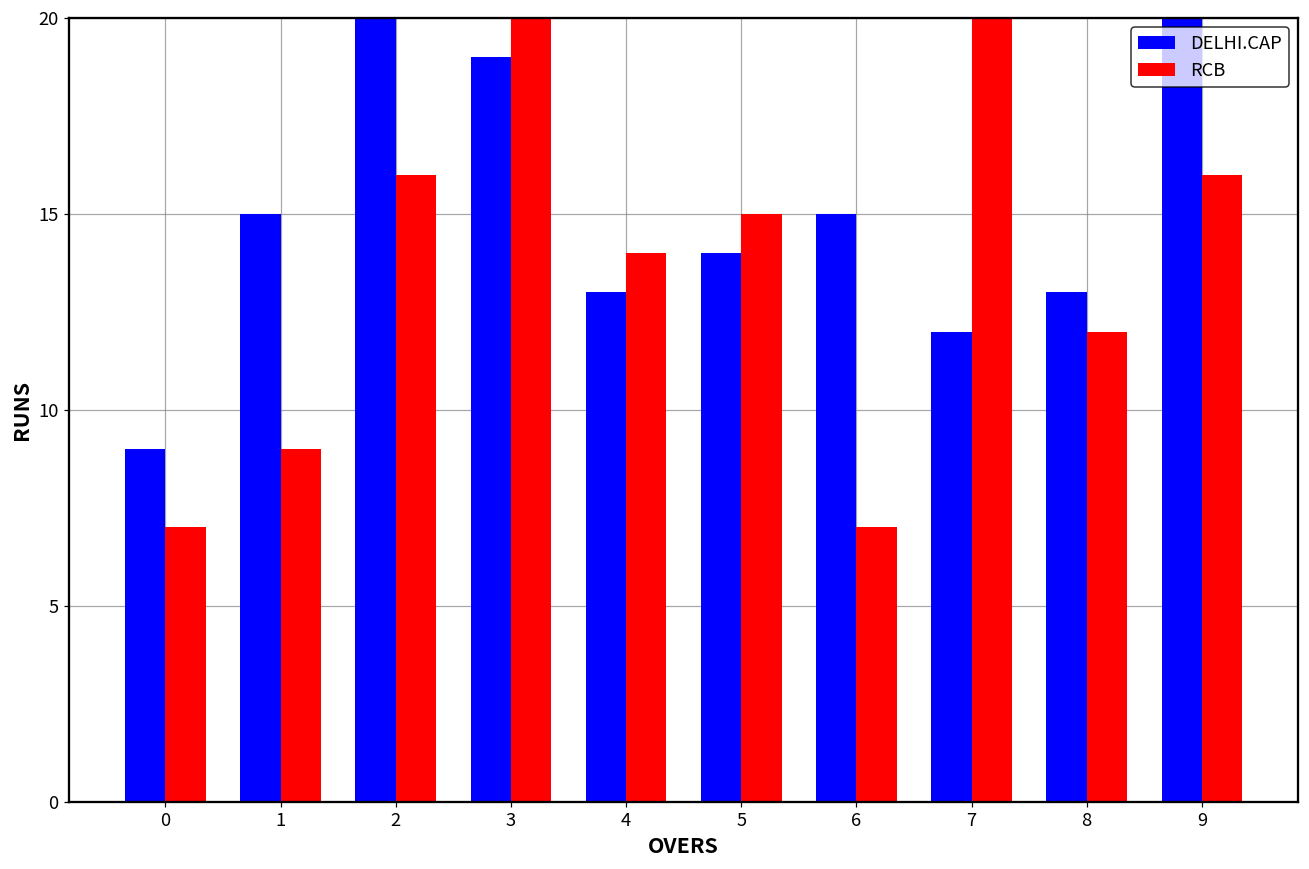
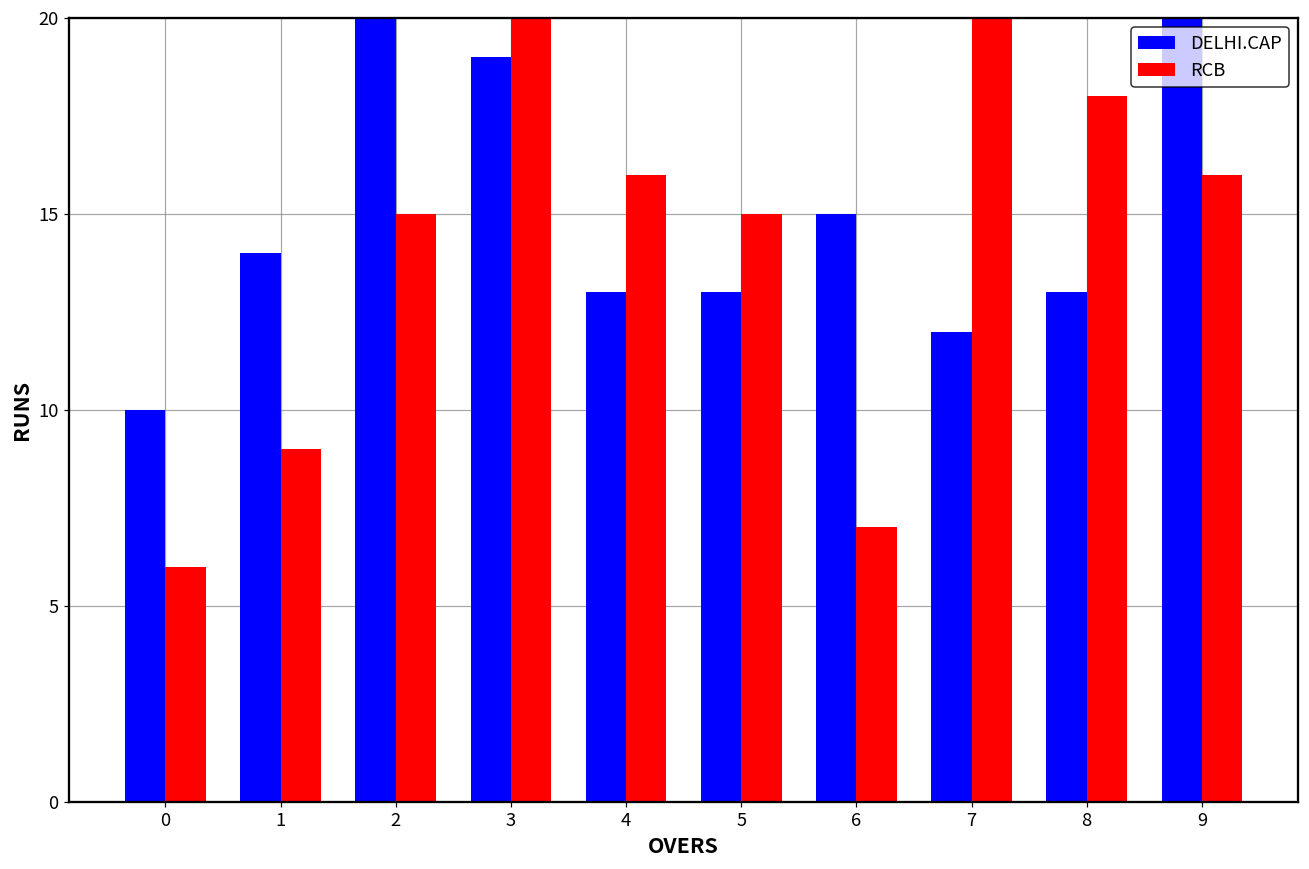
DELHI.CAP, 0: 9 -> 10
RCB, 0: 7 -> 6
DELHI.CAP, 1: 15 -> 14
RCB, 2: 16 -> 15
RCB, 4: 14 -> 16
DELHI.CAP, 5: 14 -> 13
RCB, 8: 12 -> 18
